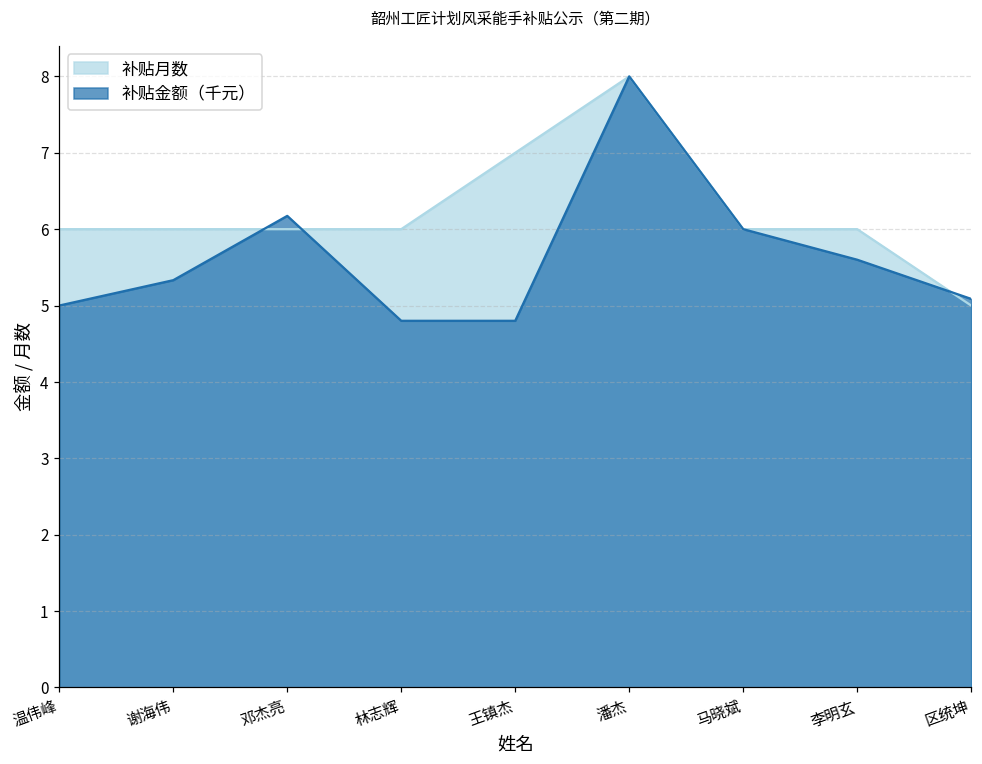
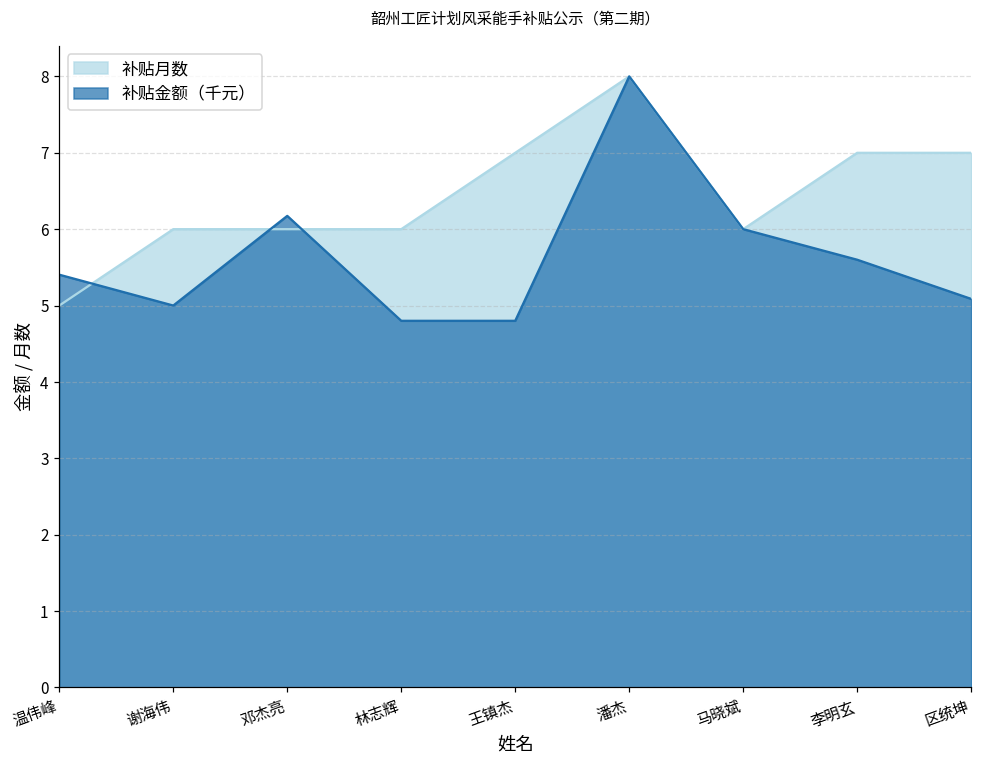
补贴月数, 温伟峰: 6 -> 5
补贴金额（千元）, 温伟峰: 5.0 -> 5.4
补贴金额（千元）, 谢海伟: 5.3 -> 5.0
补贴月数, 李明玄: 6 -> 7
补贴月数, 区统坤: 5 -> 7
